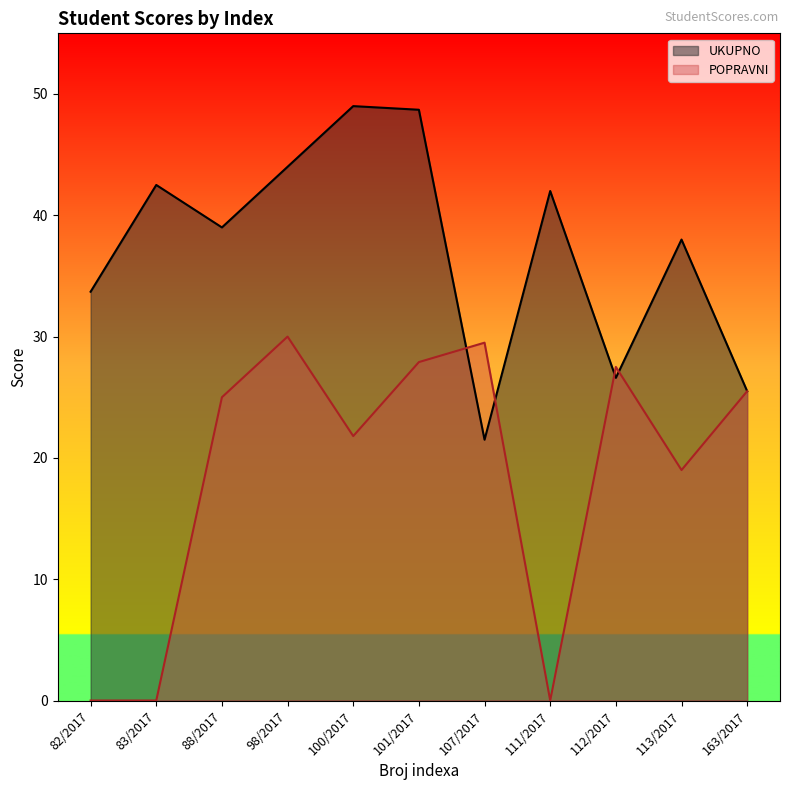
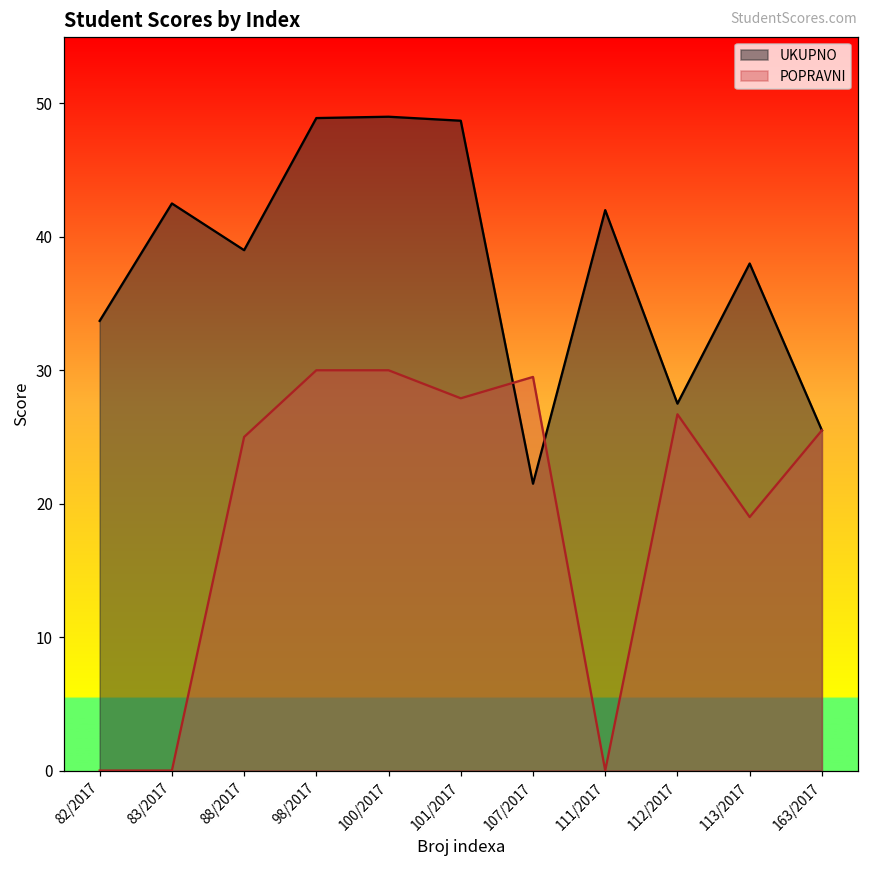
UKUPNO, 98/2017: 44.0 -> 48.9
POPRAVNI, 100/2017: 21.8 -> 30.0
UKUPNO, 112/2017: 26.6 -> 27.5
POPRAVNI, 112/2017: 27.5 -> 26.7
